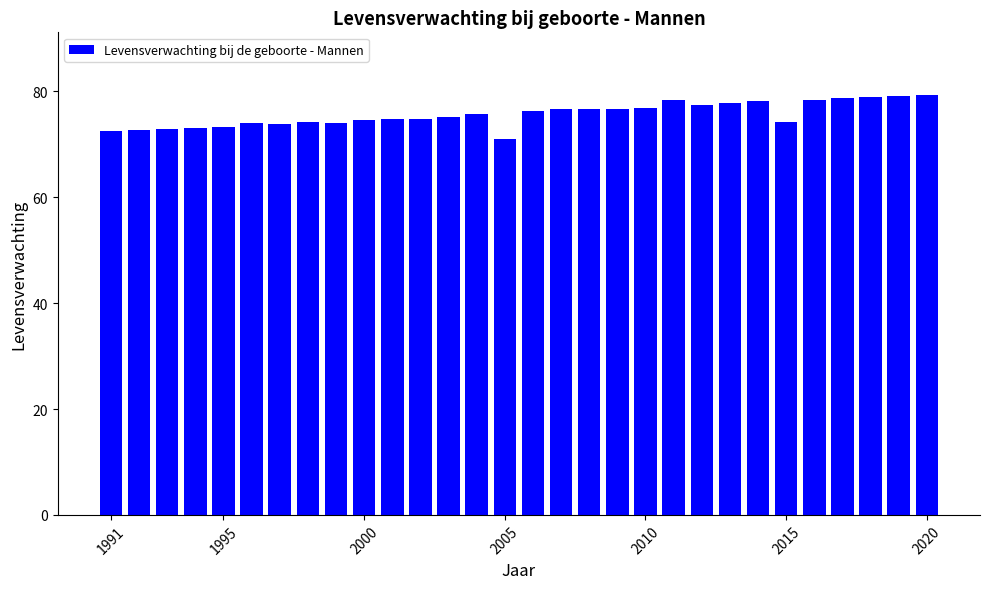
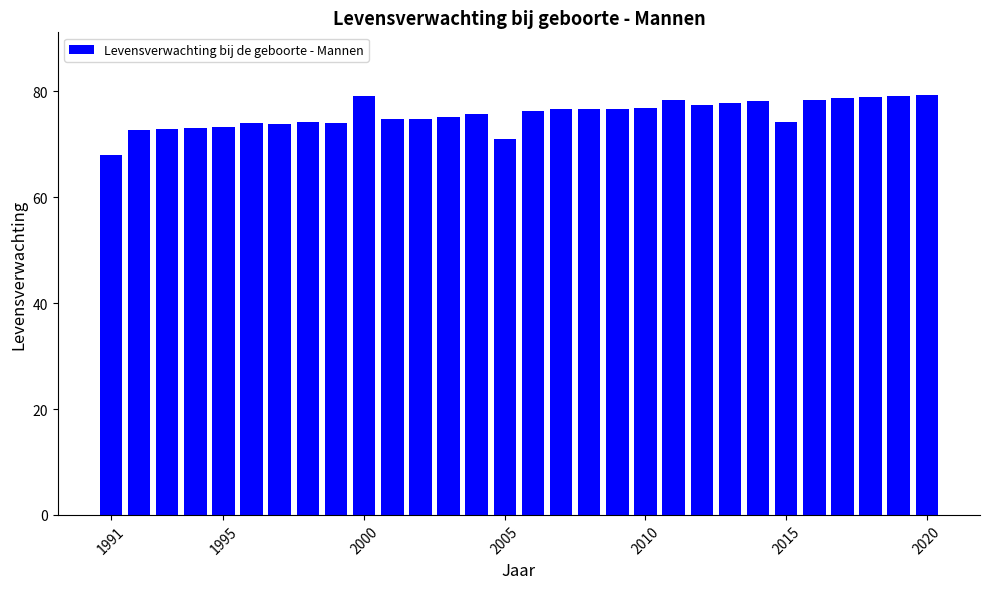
1991: 73 -> 68
2000: 75 -> 79
